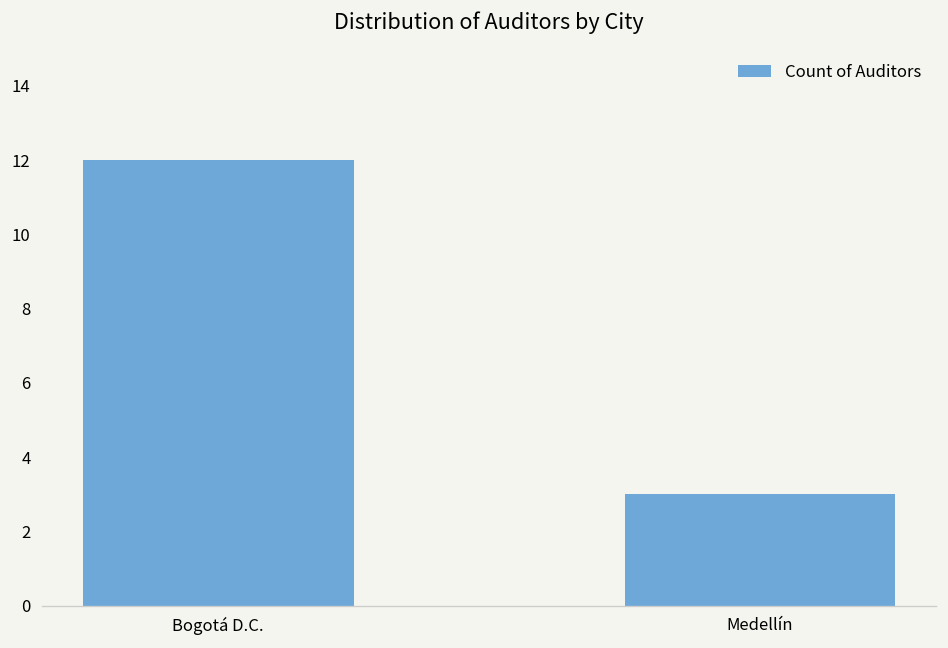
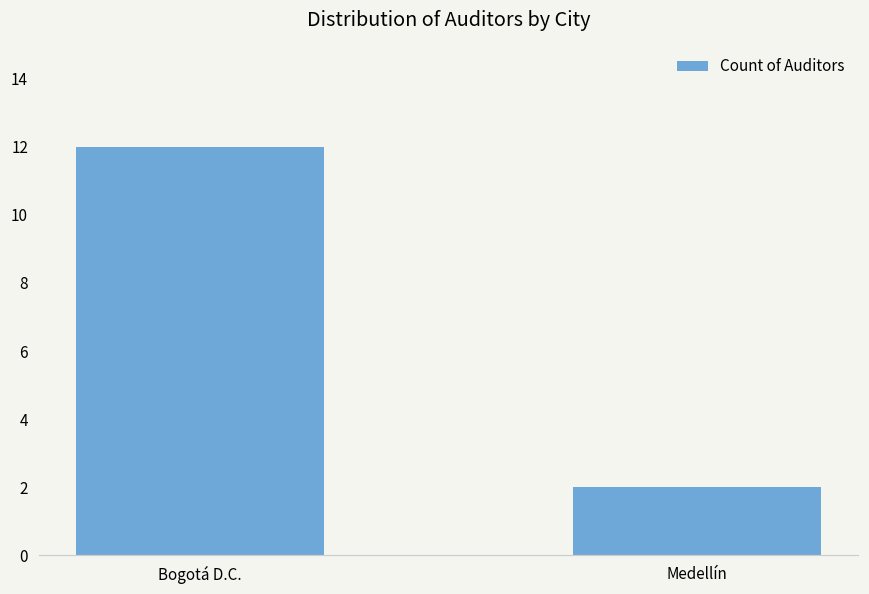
Medellín: 3 -> 2
